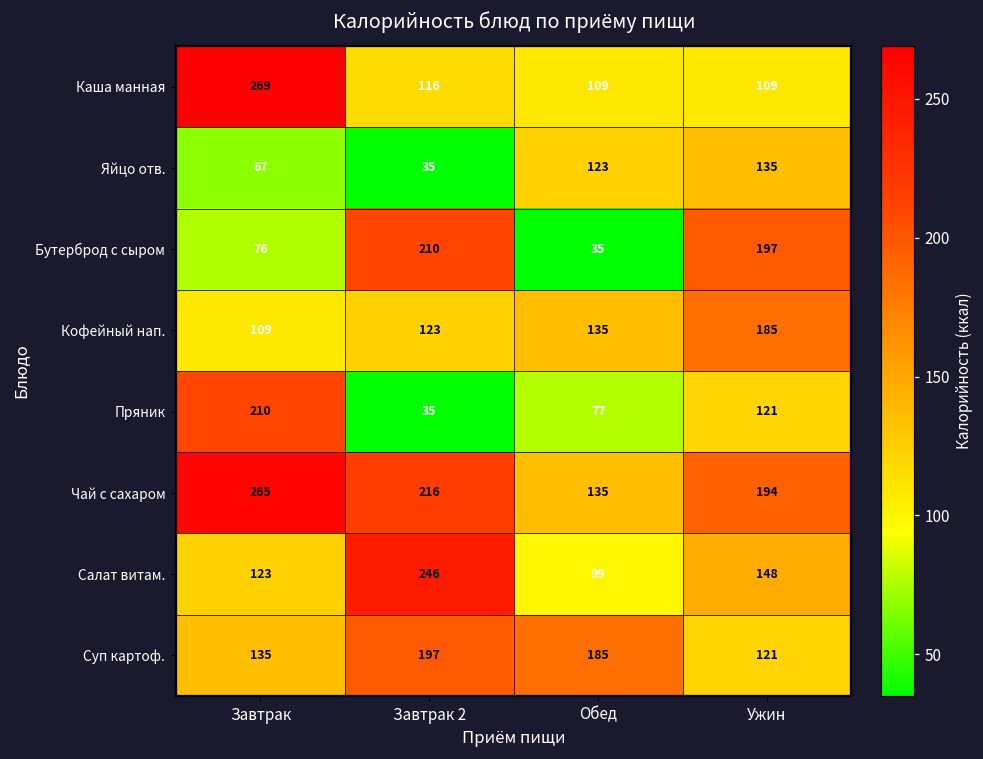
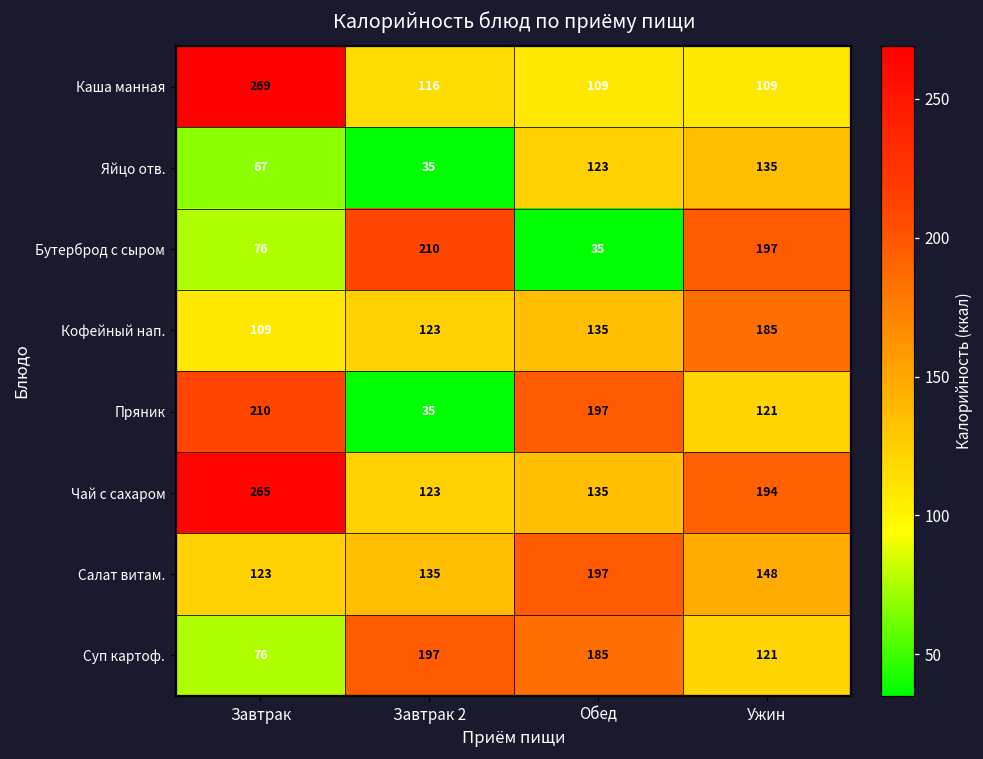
Пряник, Обед: 77 -> 197
Чай с сахаром, Завтрак 2: 216 -> 123
Салат витам., Завтрак 2: 246 -> 135
Салат витам., Обед: 99 -> 197
Суп картоф., Завтрак: 135 -> 76
